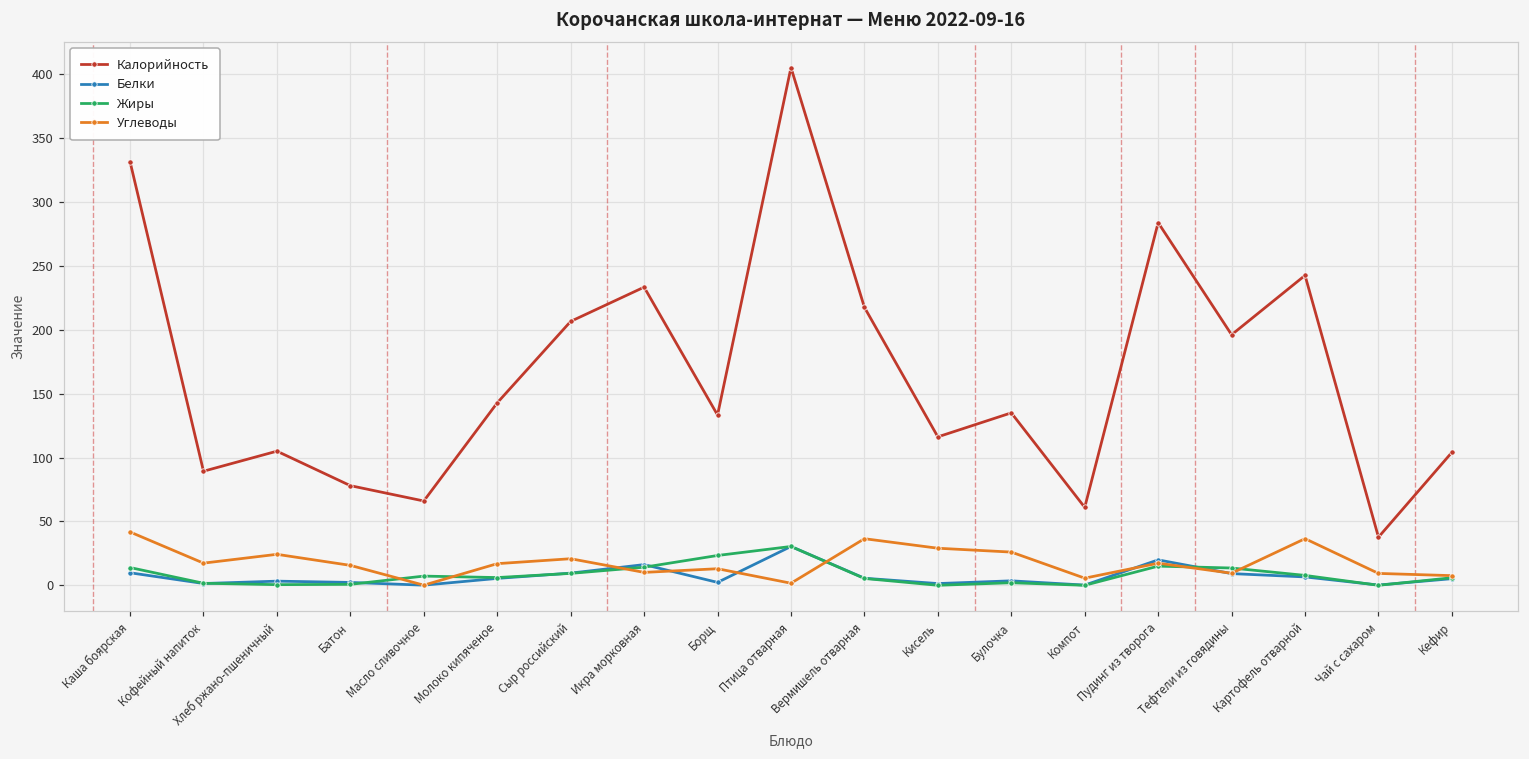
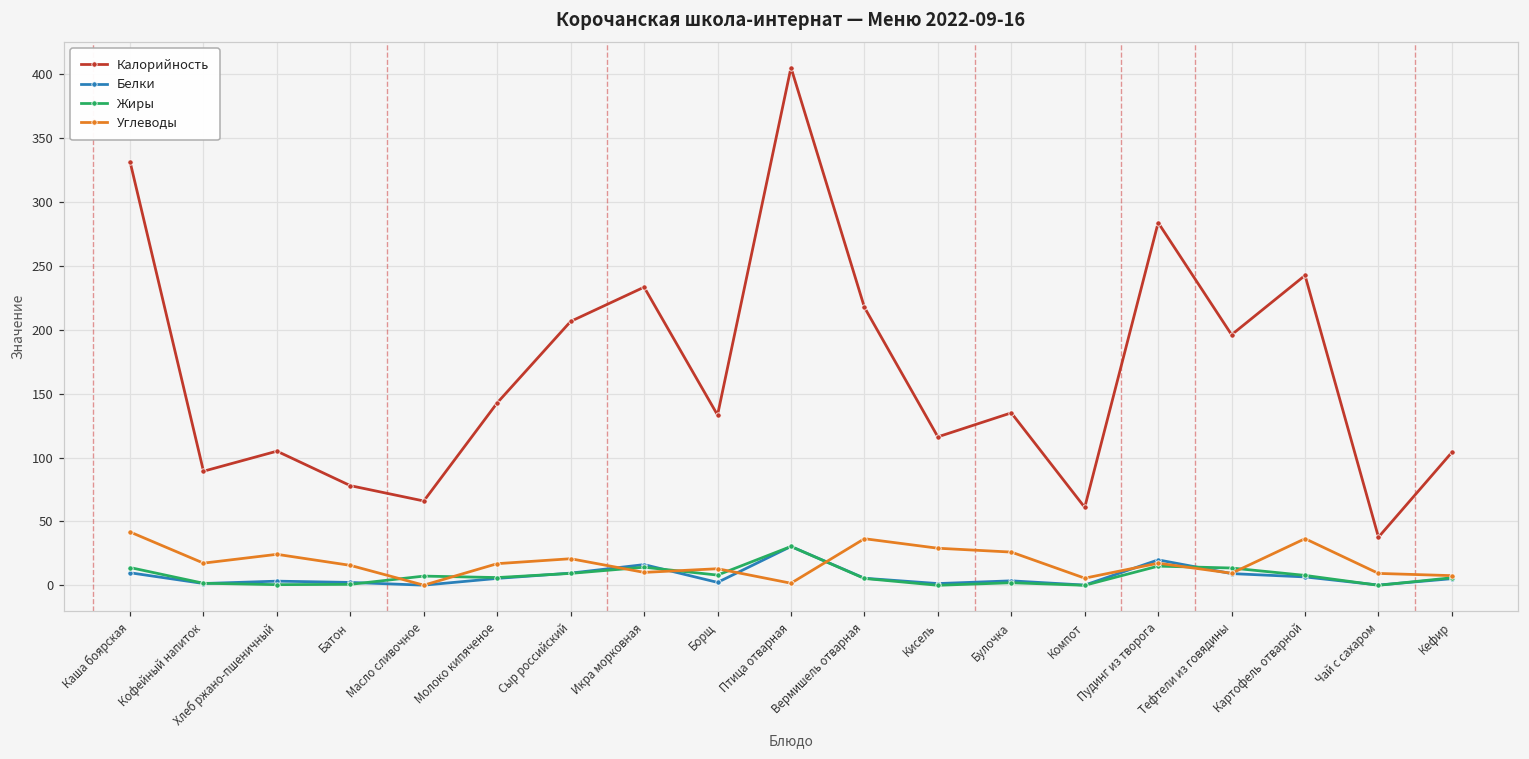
Жиры, Борщ: 23 -> 8
